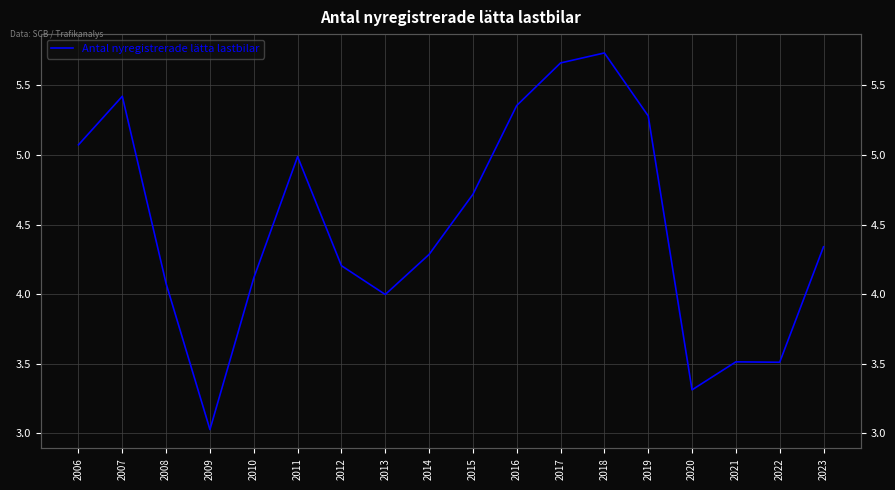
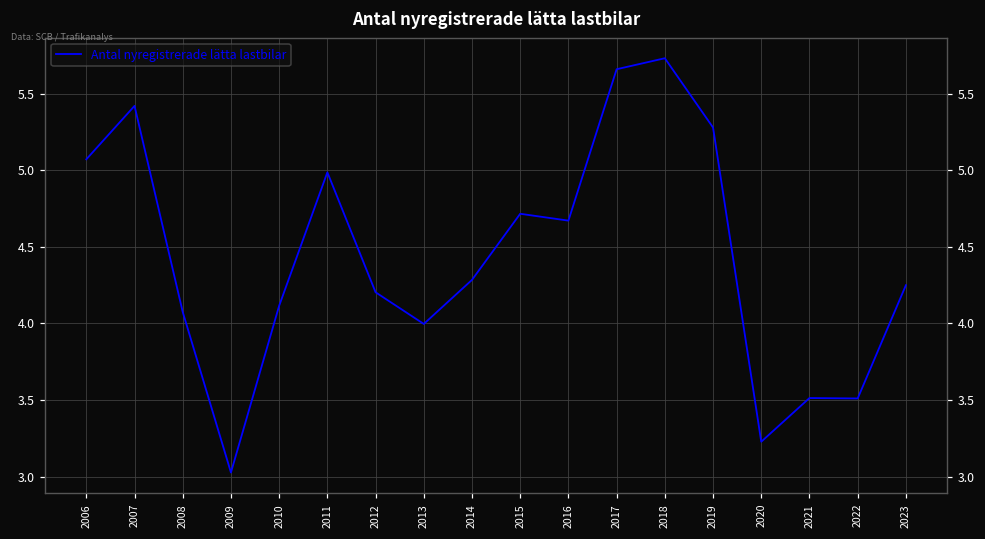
2016: 5.36 -> 4.67
2020: 3.31 -> 3.23
2023: 4.34 -> 4.25
